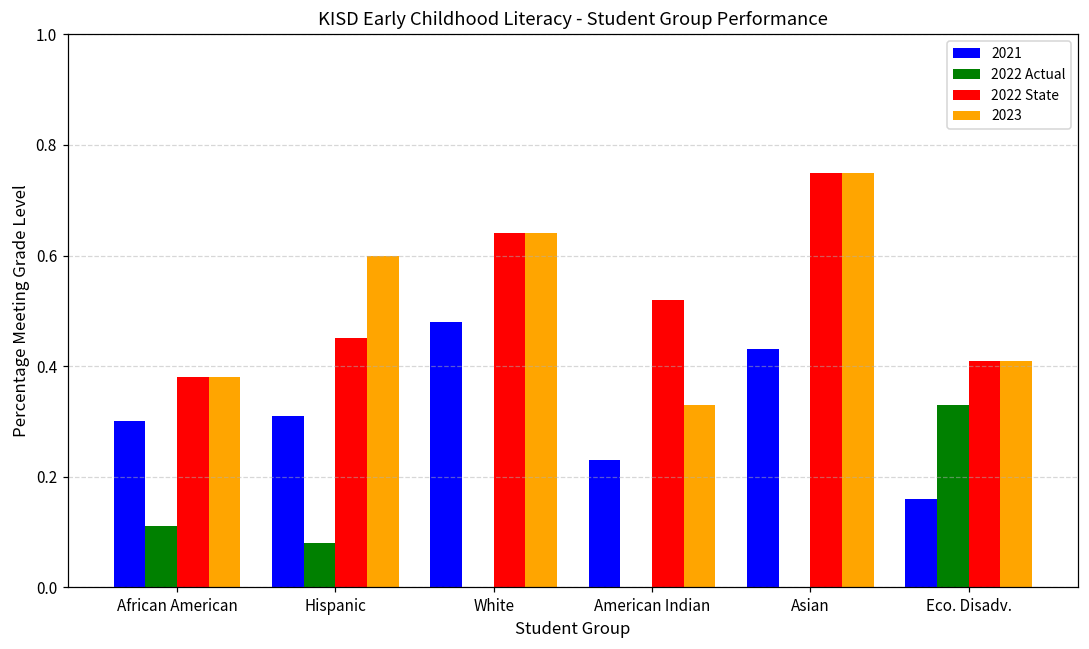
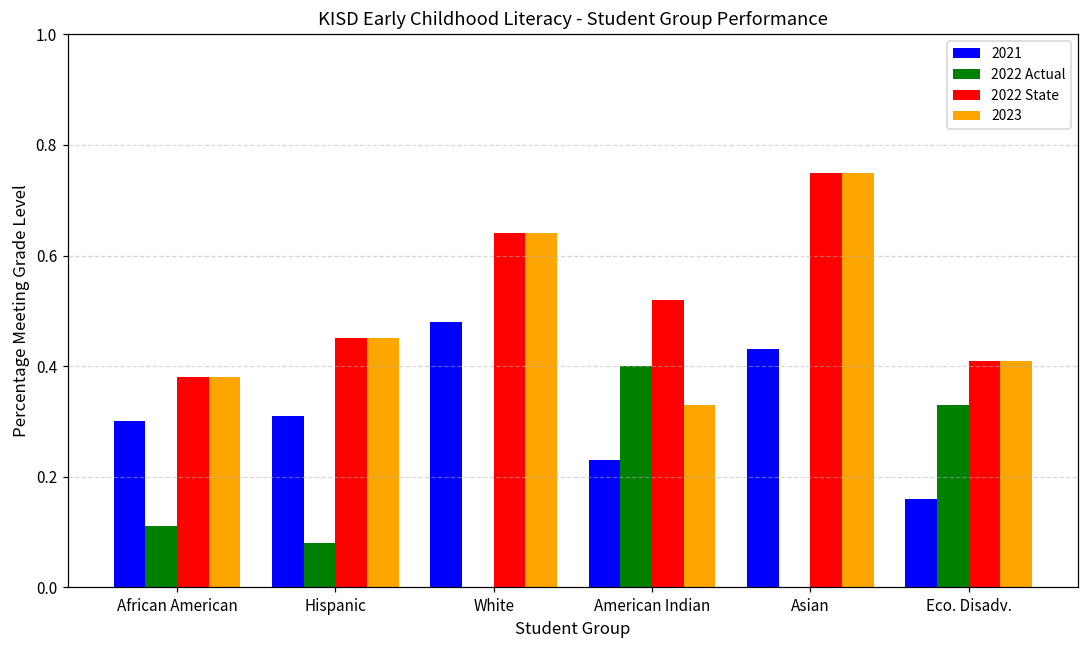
2023, Hispanic: 0.60 -> 0.45
2022 Actual, American Indian: 0.0 -> 0.4
